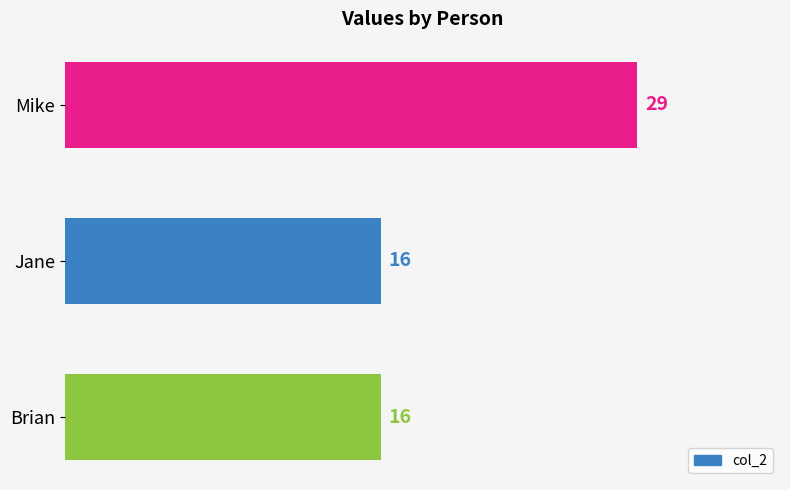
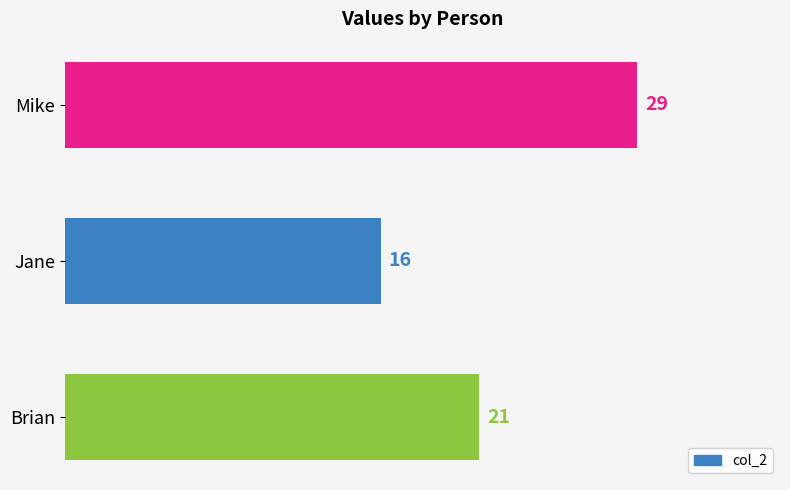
Brian: 16 -> 21
